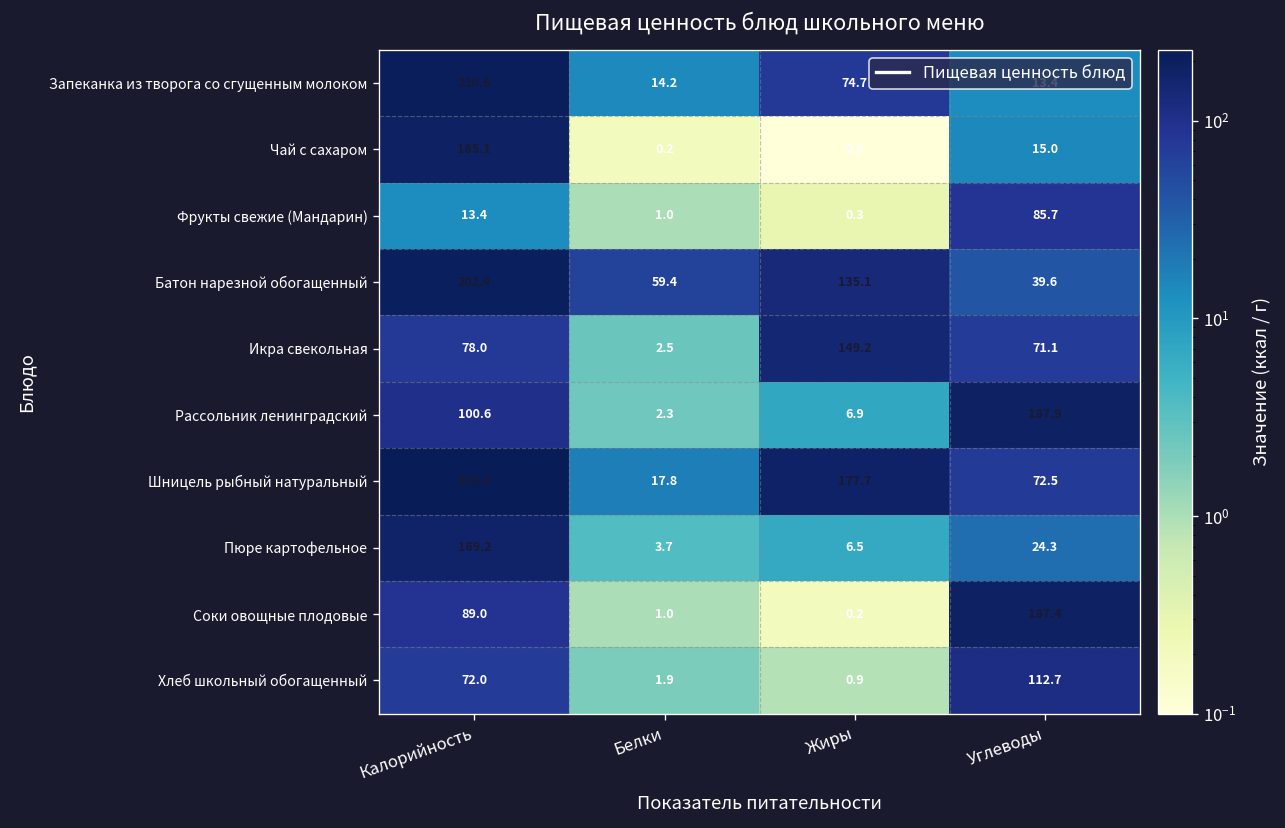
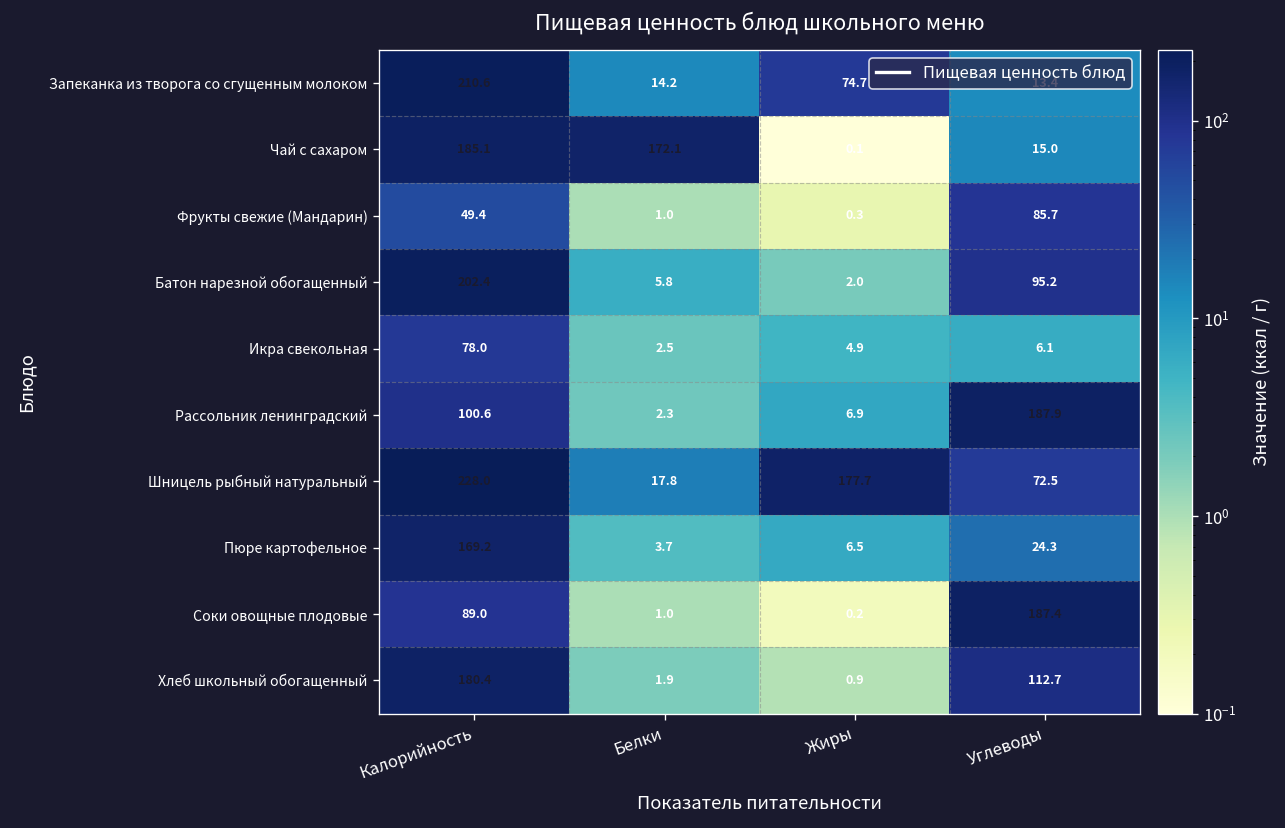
Чай с сахаром, Белки: 0.2 -> 172.1
Фрукты свежие (Мандарин), Калорийность: 13.4 -> 49.4
Батон нарезной обогащенный, Белки: 59.4 -> 5.8
Батон нарезной обогащенный, Жиры: 135.1 -> 2.0
Батон нарезной обогащенный, Углеводы: 39.6 -> 95.2
Икра свекольная, Жиры: 149.2 -> 4.9
Икра свекольная, Углеводы: 71.1 -> 6.1
Хлеб школьный обогащенный, Калорийность: 72.0 -> 180.4
